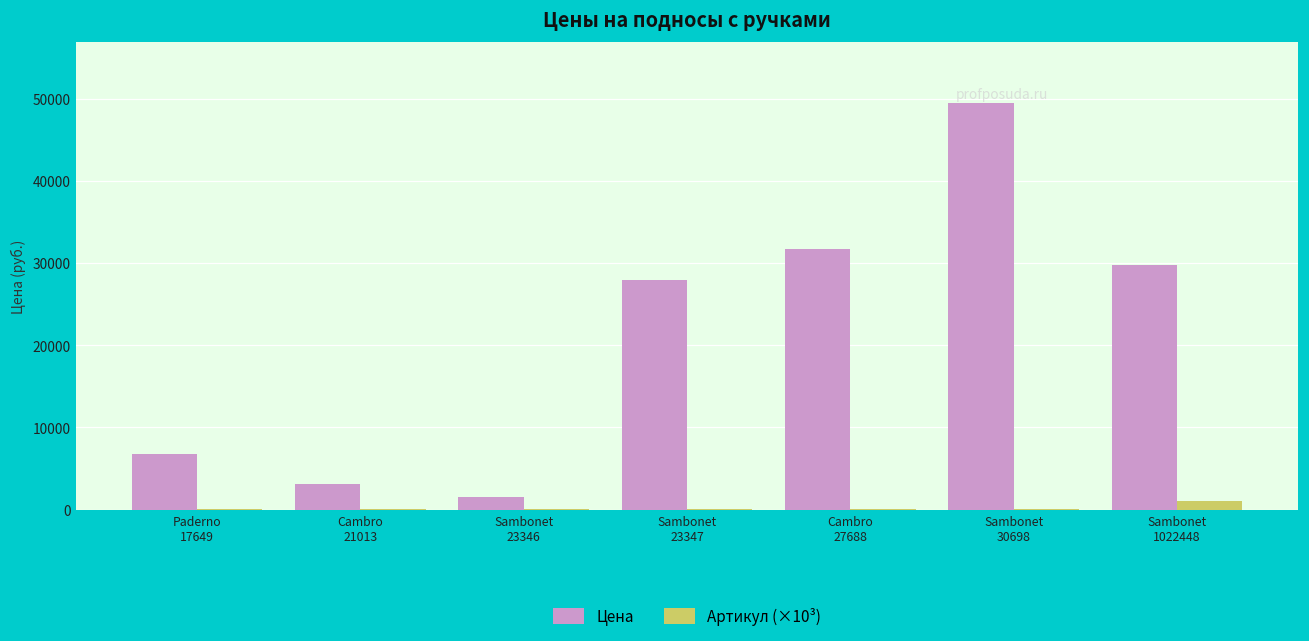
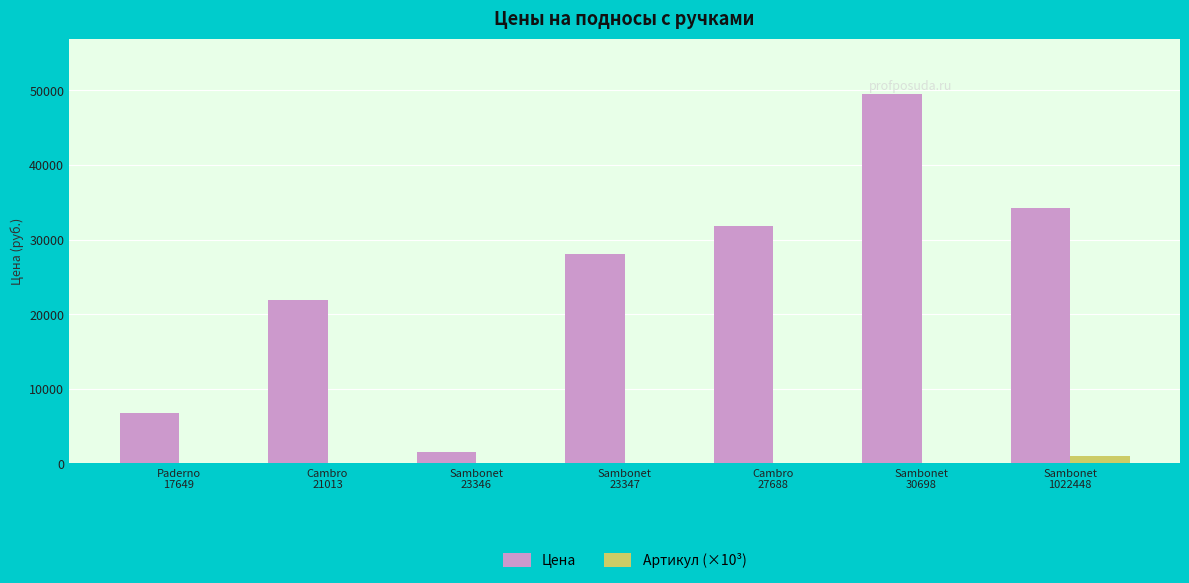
Цена, Cambro 21013: 3000 -> 22000
Цена, Sambonet 1022448: 30000 -> 34000
